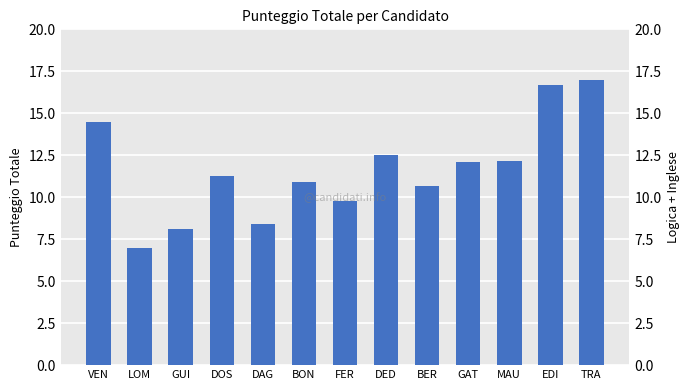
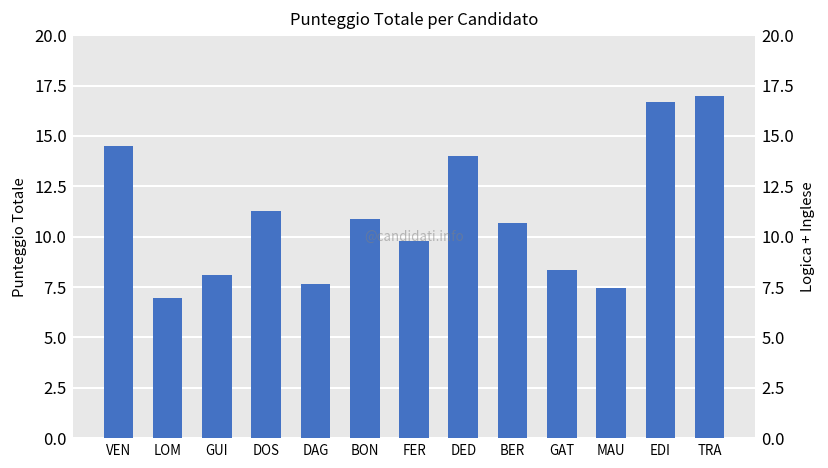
DAG: 8.4 -> 7.7
DED: 12.5 -> 14.0
GAT: 12.1 -> 8.3
MAU: 12.2 -> 7.5
